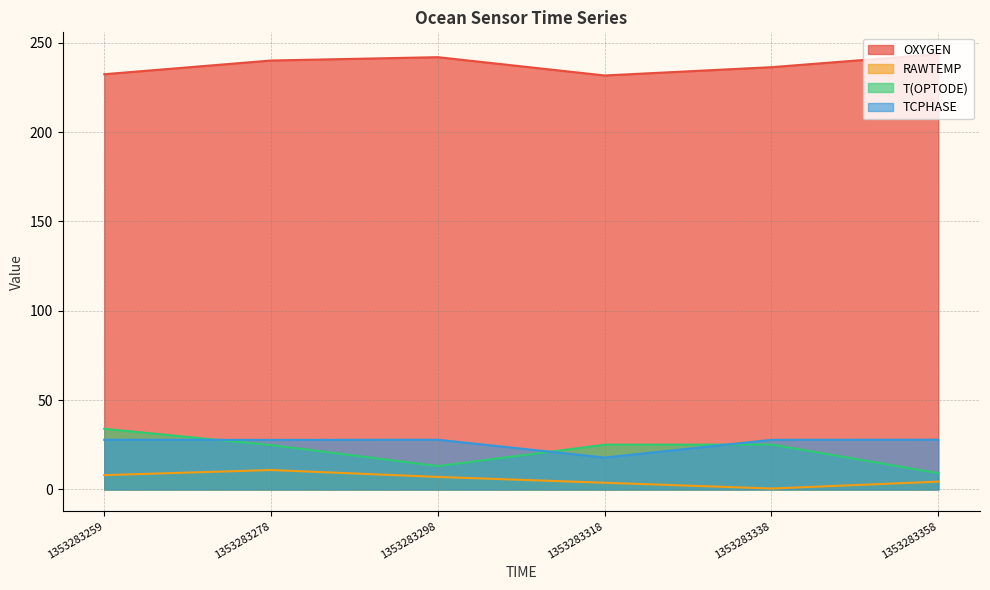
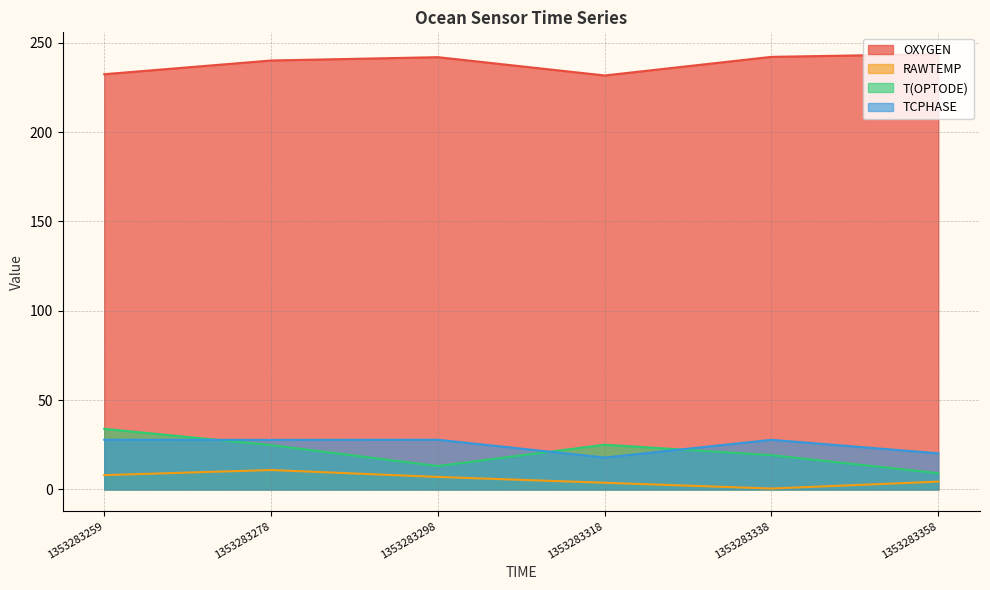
OXYGEN, 1353283338: 236 -> 242
T(OPTODE), 1353283338: 25 -> 19
TCPHASE, 1353283358: 28 -> 20
